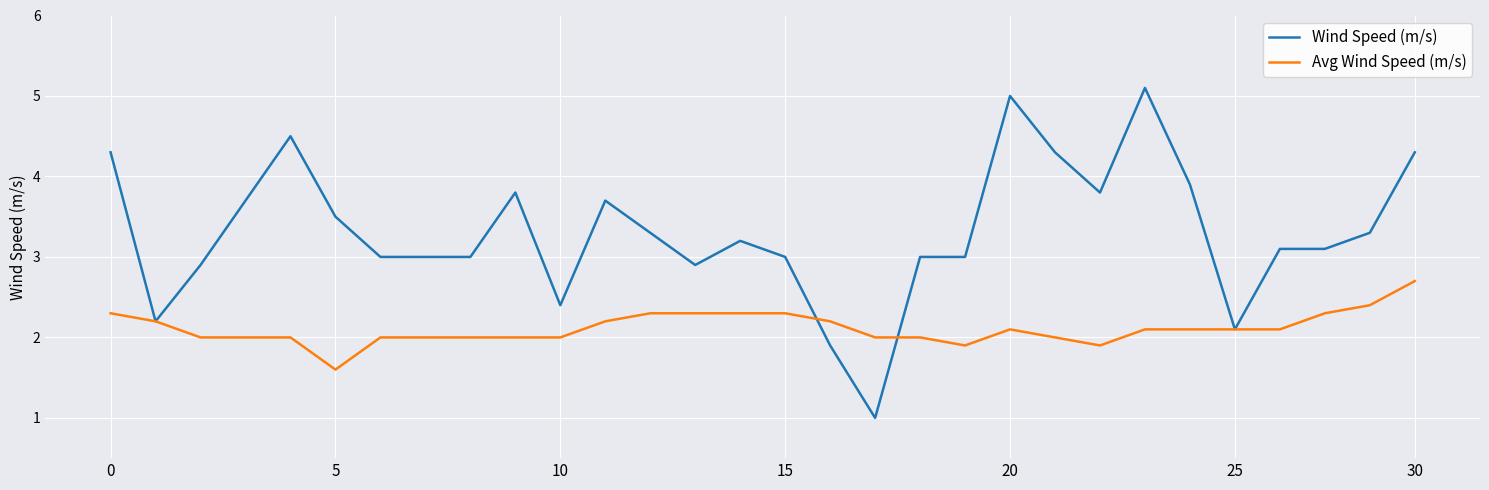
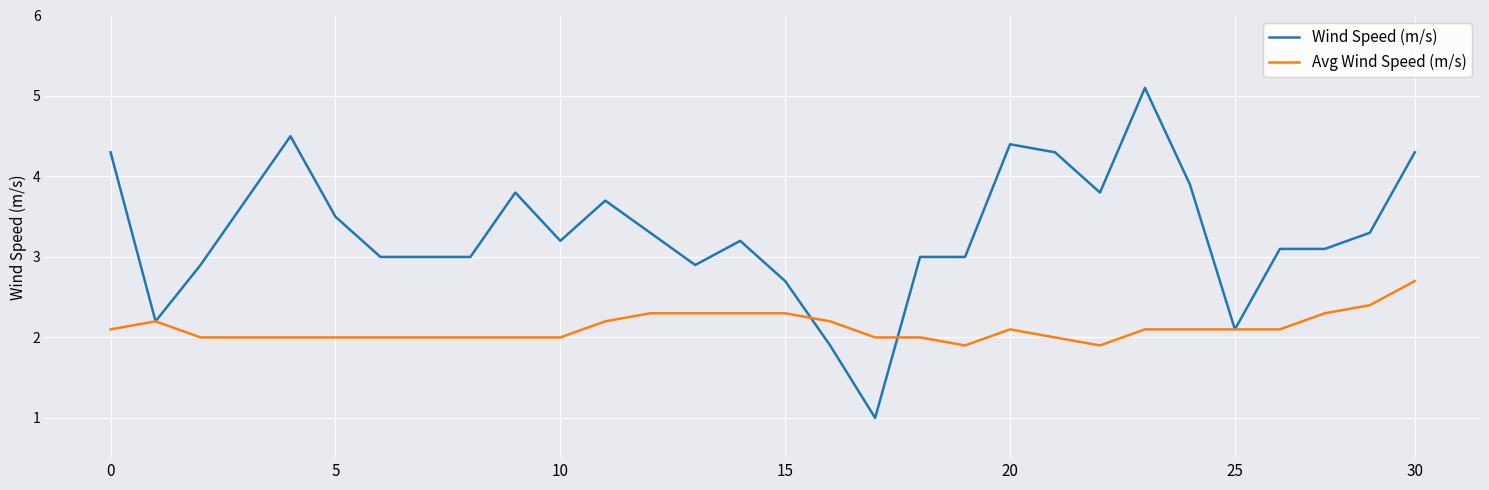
Avg Wind Speed (m/s), 0: 2.3 -> 2.1
Avg Wind Speed (m/s), 5: 1.6 -> 2.0
Wind Speed (m/s), 10: 2.4 -> 3.2
Wind Speed (m/s), 15: 3.0 -> 2.7
Wind Speed (m/s), 20: 5.0 -> 4.4
